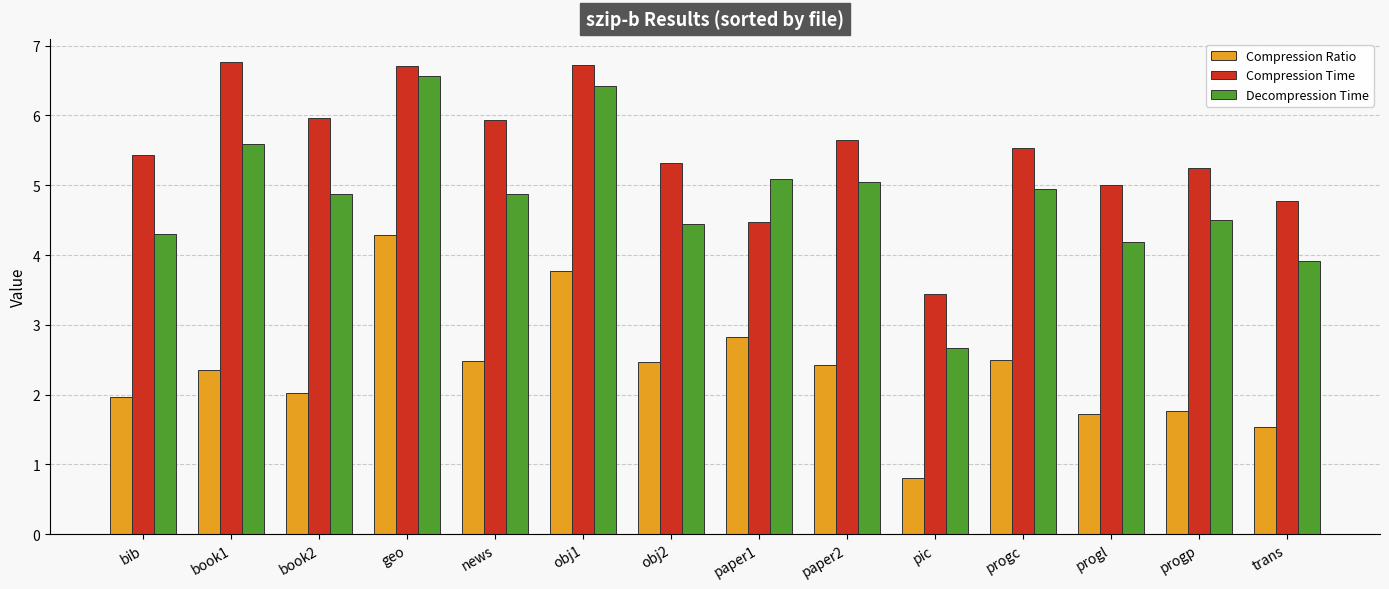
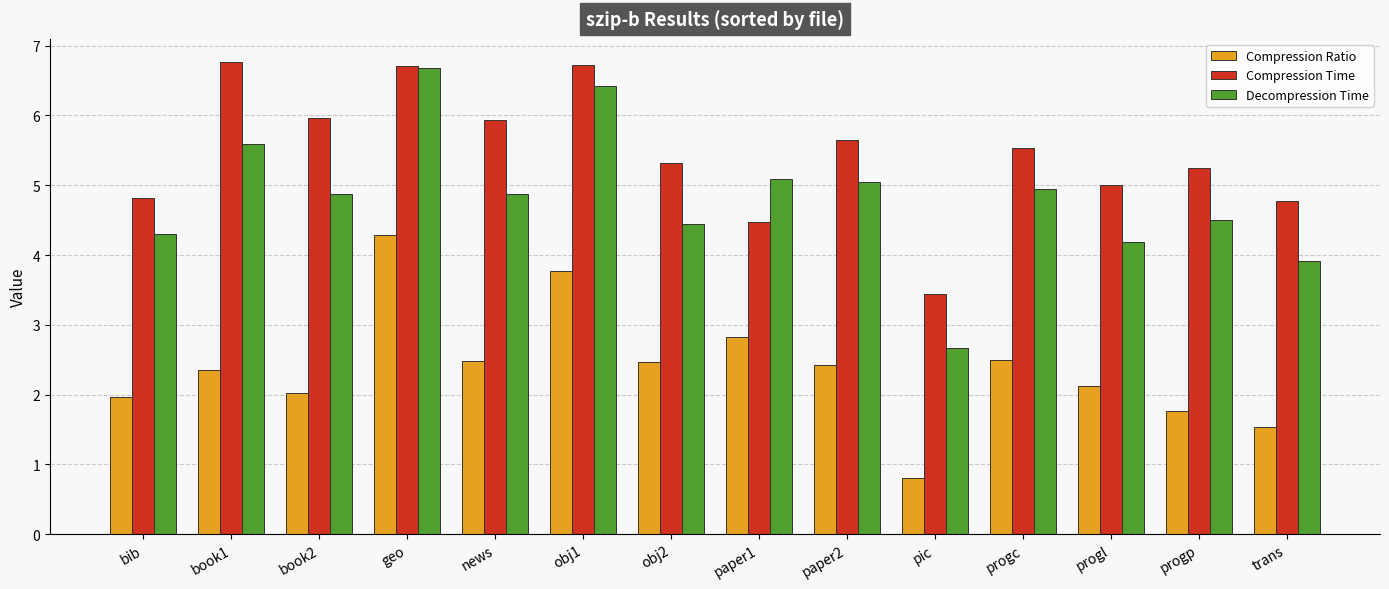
Compression Time, bib: 5.4 -> 4.8
Decompression Time, geo: 6.6 -> 6.7
Compression Ratio, progl: 1.7 -> 2.1
